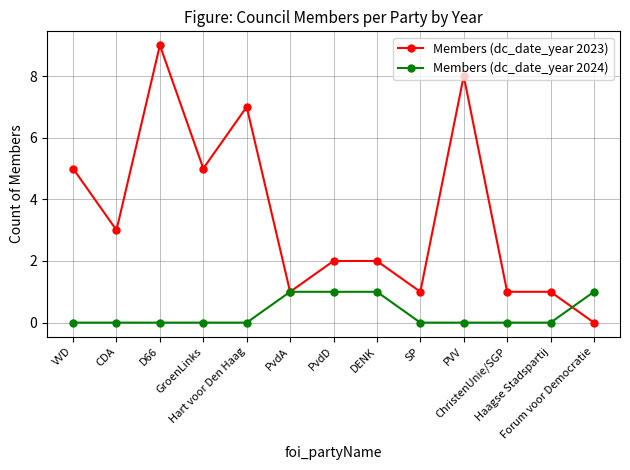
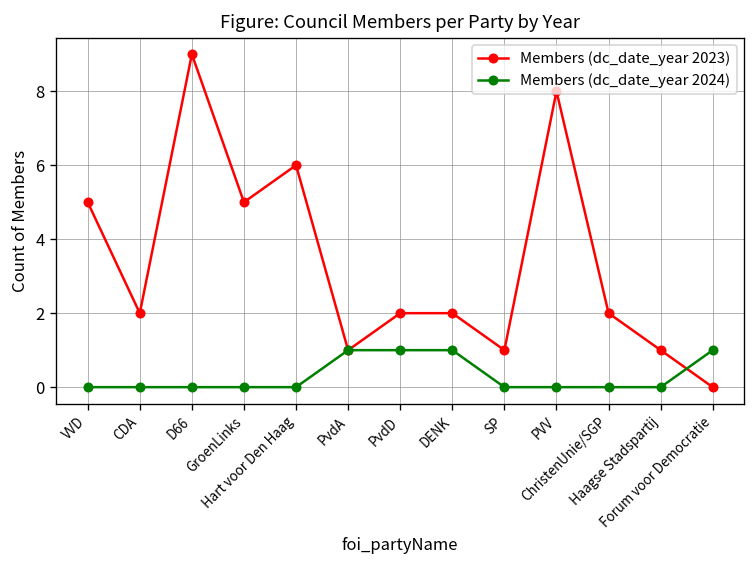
Members (dc_date_year 2023), CDA: 3 -> 2
Members (dc_date_year 2023), Hart voor Den Haag: 7 -> 6
Members (dc_date_year 2023), ChristenUnie/SGP: 1 -> 2
